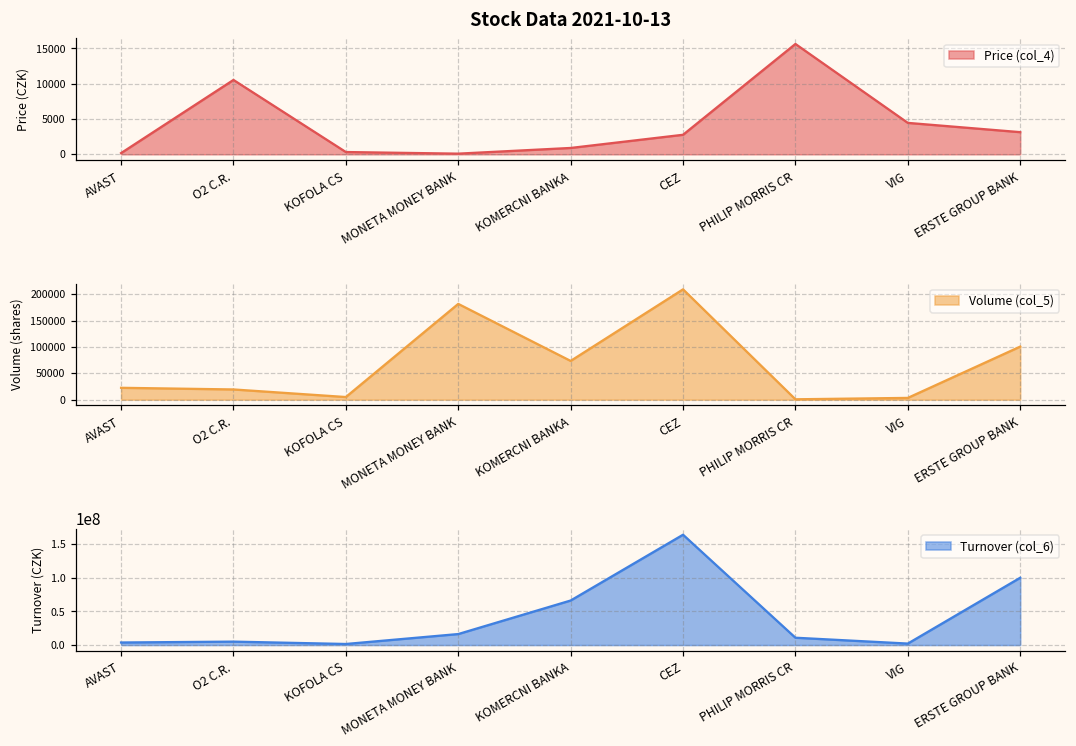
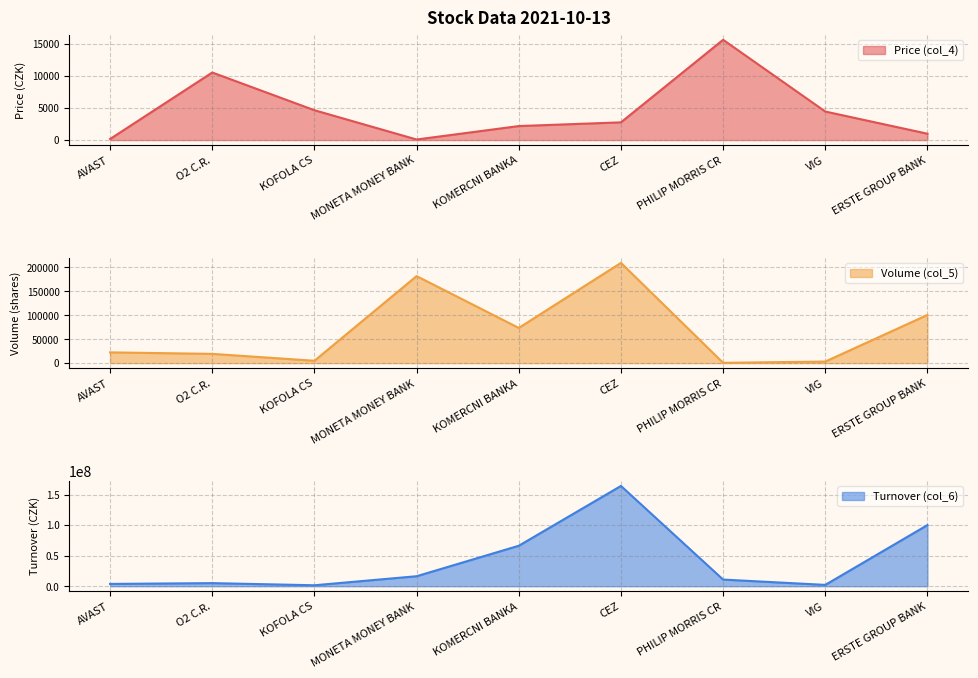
Stock Data 2021-10-13, KOFOLA CS: 0 -> 5000
Stock Data 2021-10-13, KOMERCNI BANKA: 1000 -> 2000
Stock Data 2021-10-13, ERSTE GROUP BANK: 3000 -> 1000
